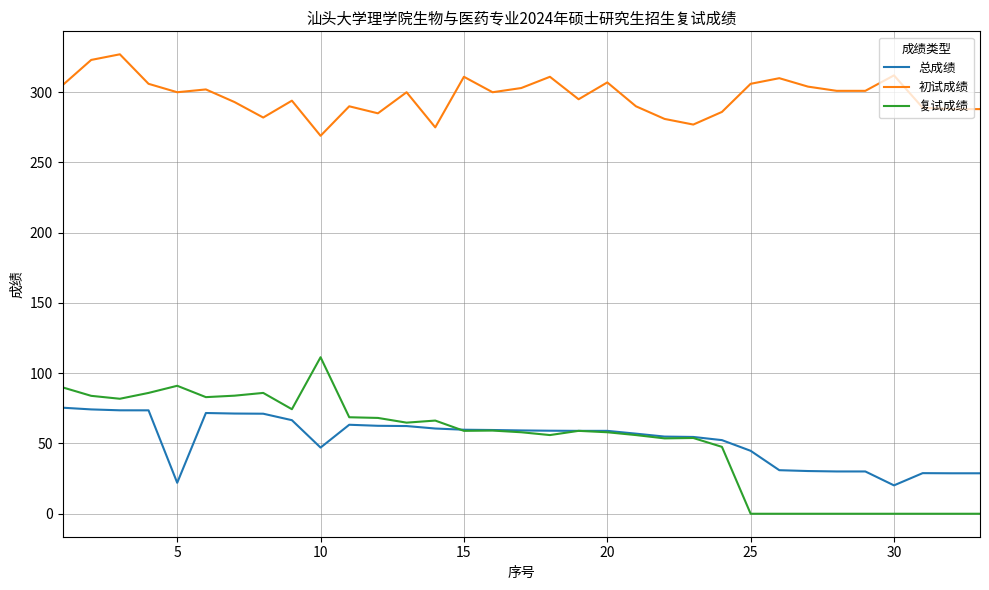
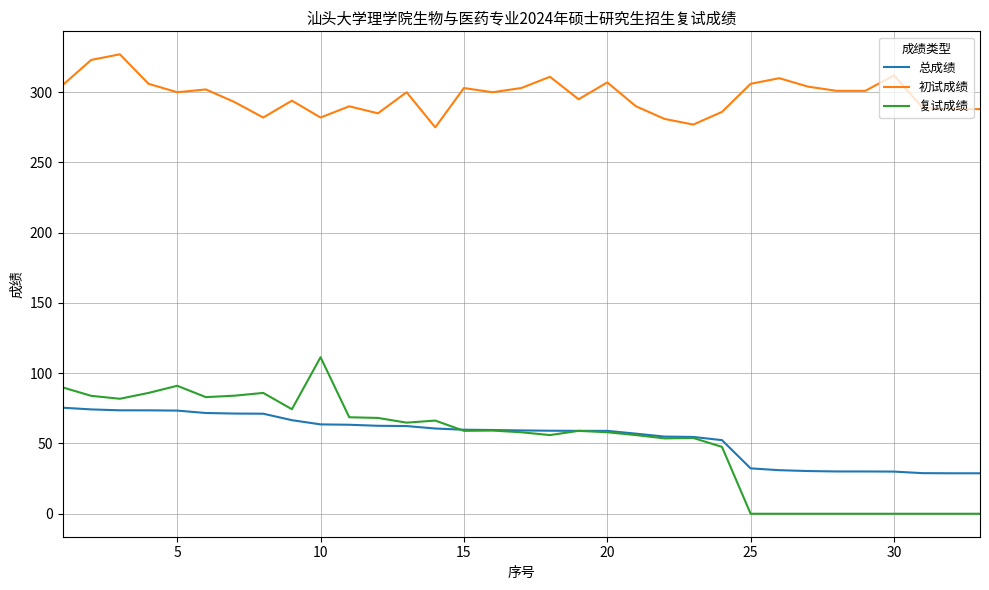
总成绩, 5: 22 -> 73
总成绩, 10: 47 -> 64
初试成绩, 10: 269 -> 282
初试成绩, 15: 311 -> 303
总成绩, 25: 45 -> 32
总成绩, 30: 20 -> 30
